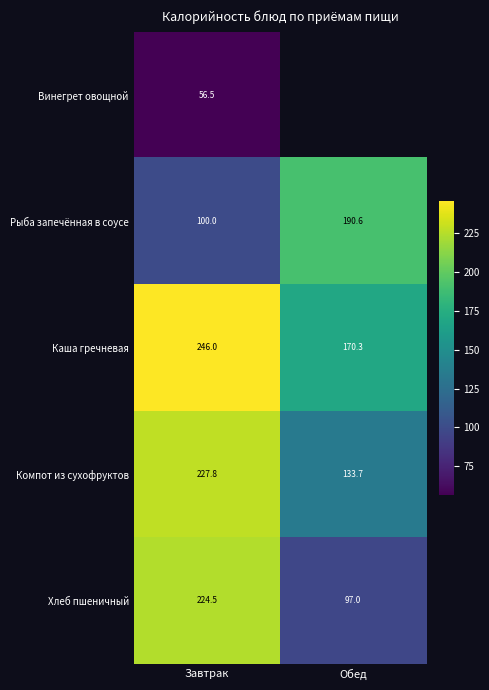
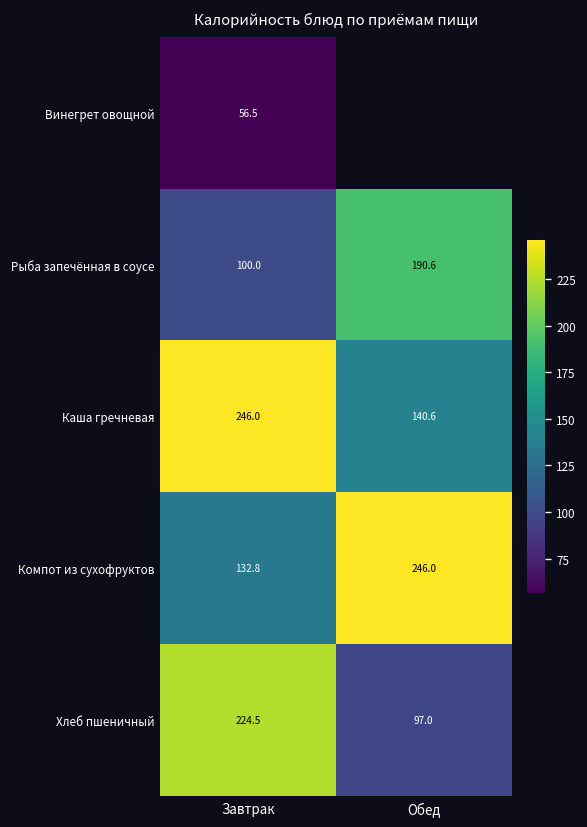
Каша гречневая, Обед: 170.3 -> 140.6
Компот из сухофруктов, Завтрак: 227.8 -> 132.8
Компот из сухофруктов, Обед: 133.7 -> 246.0
